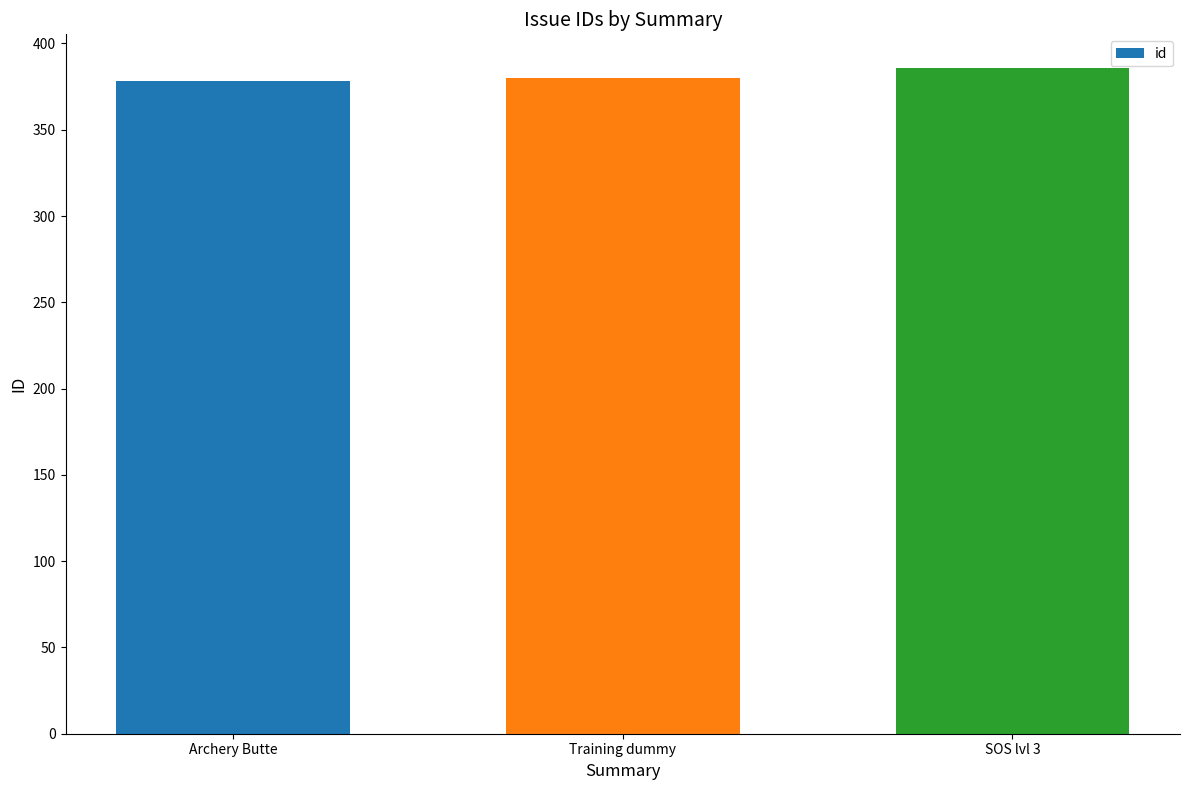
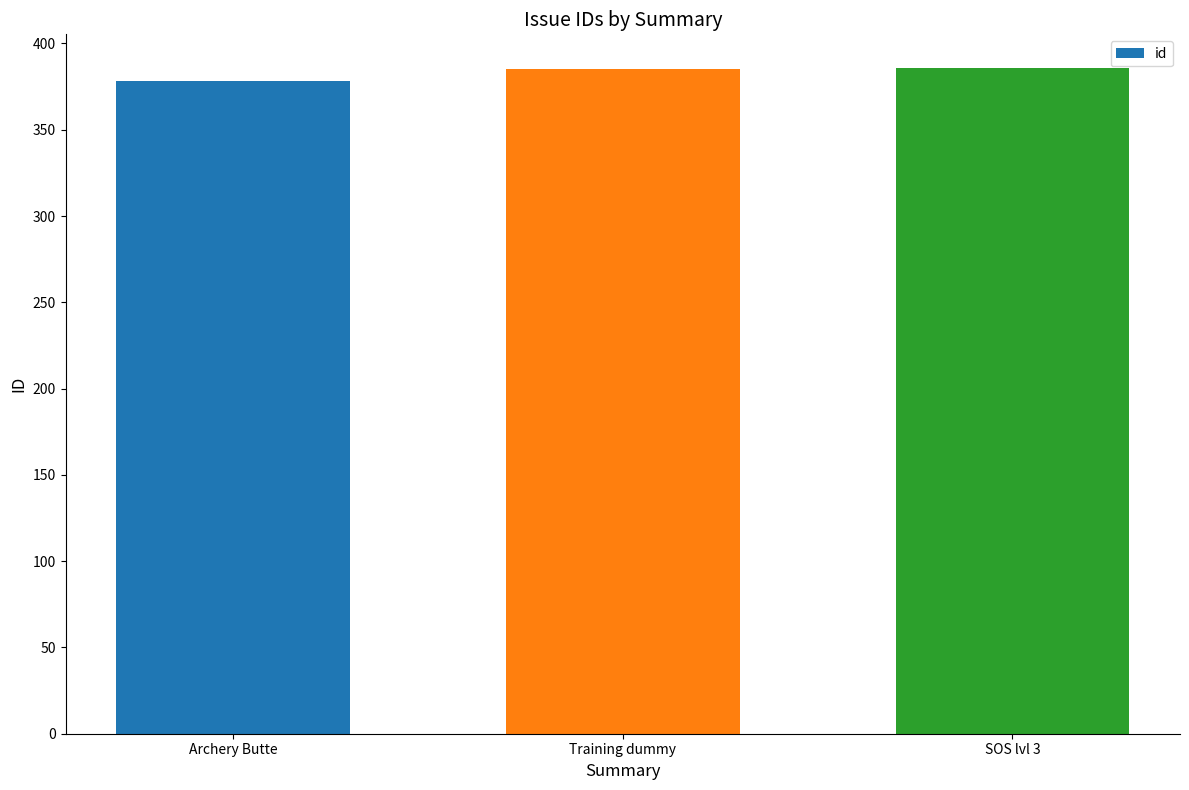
Training dummy: 380 -> 385
